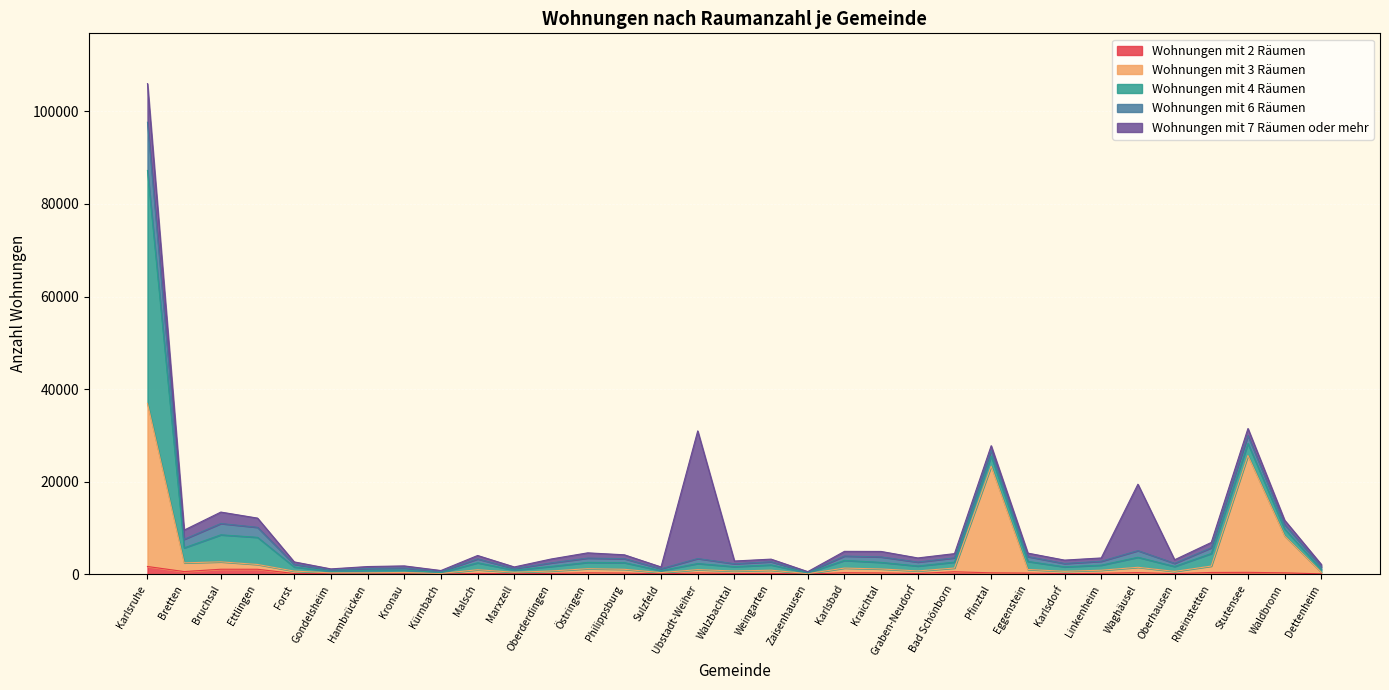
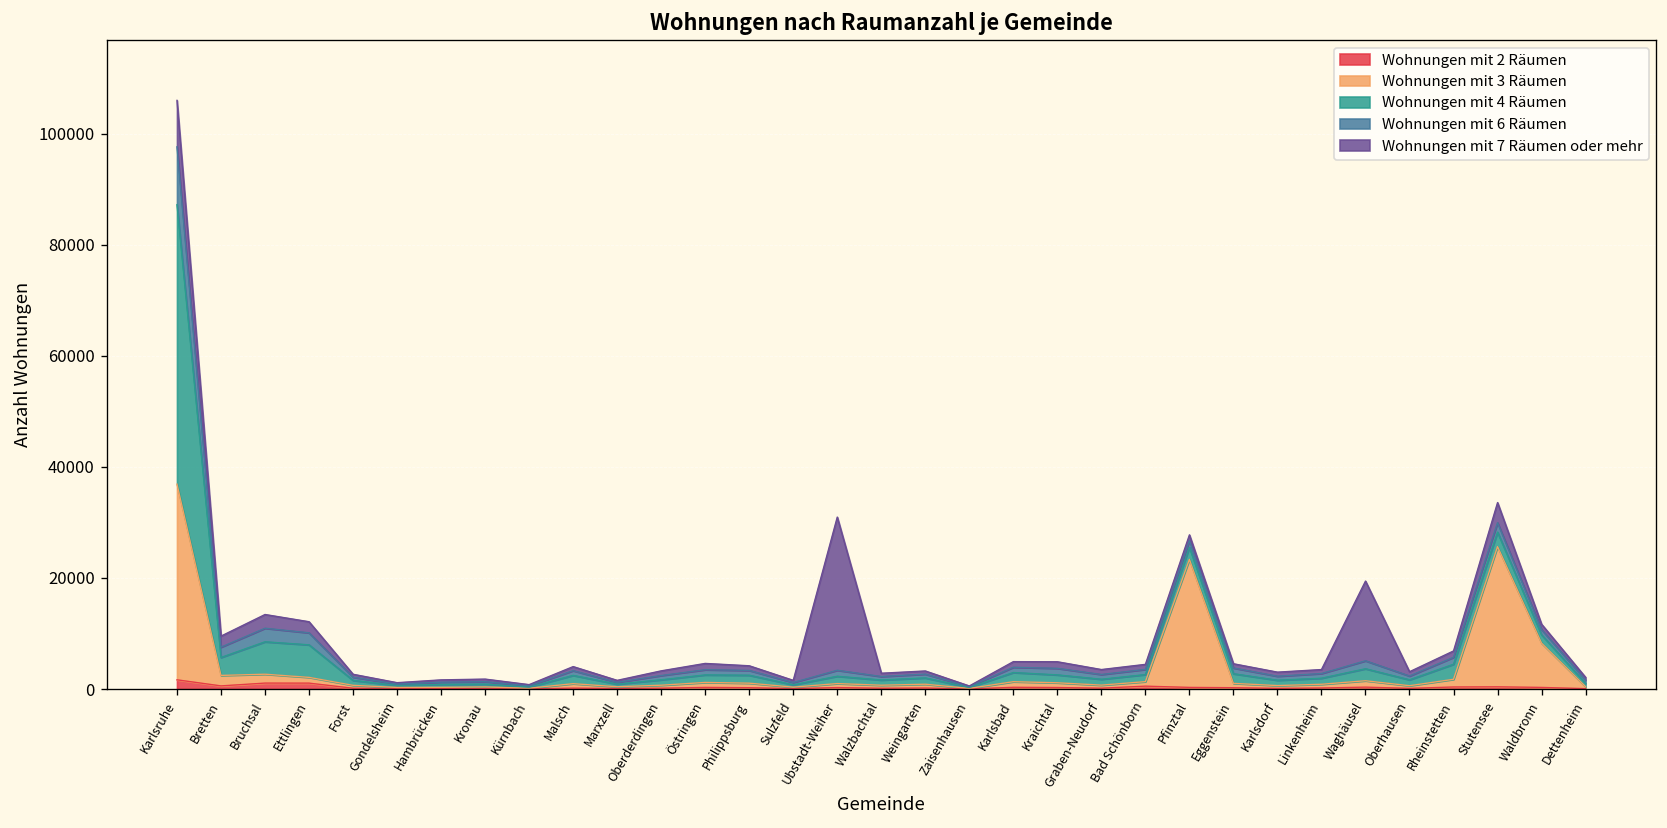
Wohnungen mit 7 Räumen oder mehr, Stutensee: 2000 -> 4000
